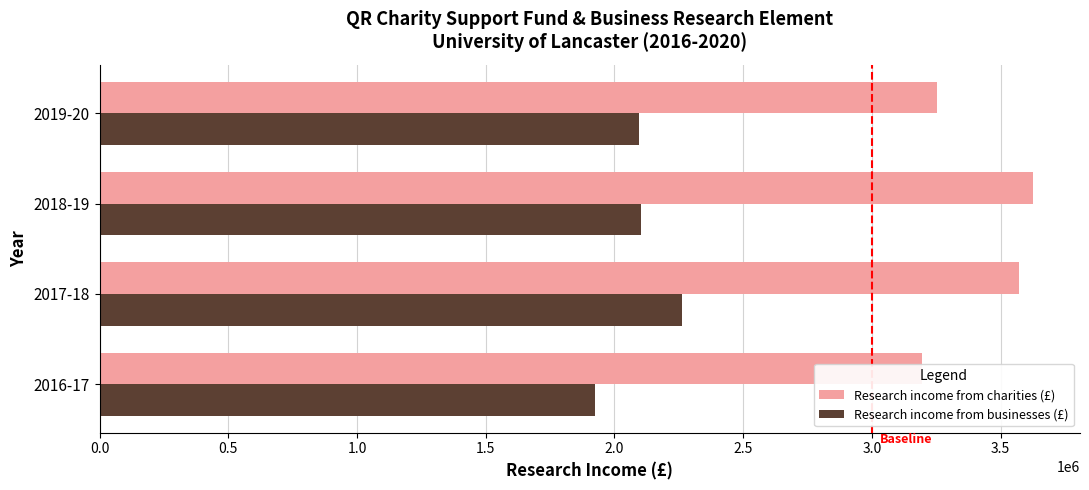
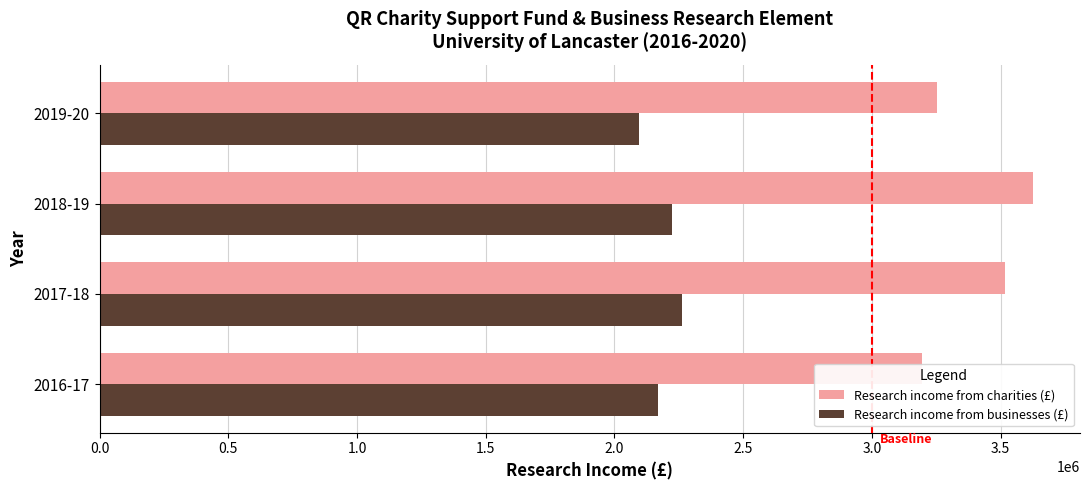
Research income from businesses (£), 2018-19: 2100000 -> 2220000
Research income from charities (£), 2017-18: 3570000 -> 3520000
Research income from businesses (£), 2016-17: 1930000 -> 2170000
